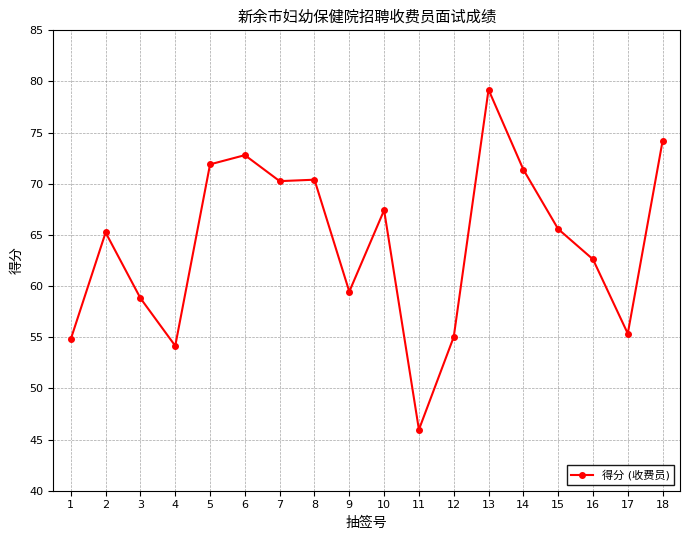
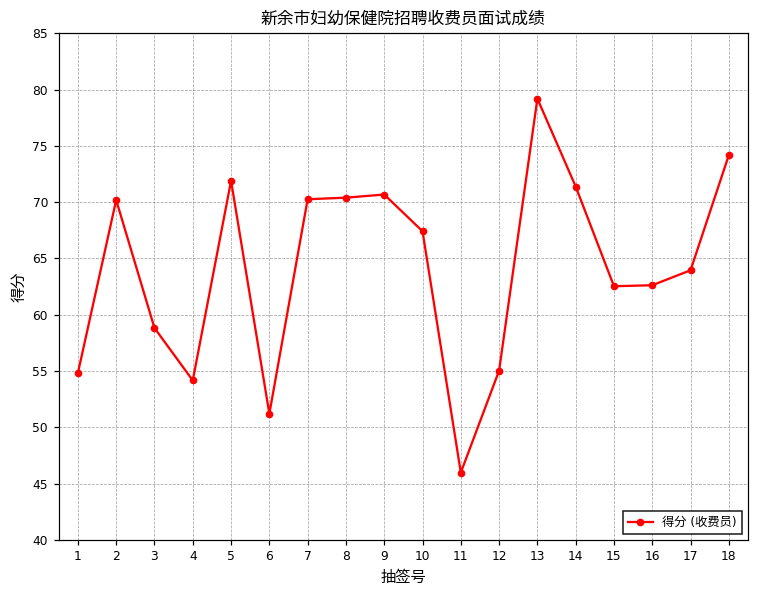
2: 65.2 -> 70.2
6: 72.8 -> 51.2
9: 59.5 -> 70.7
15: 65.6 -> 62.5
17: 55.4 -> 64.0
